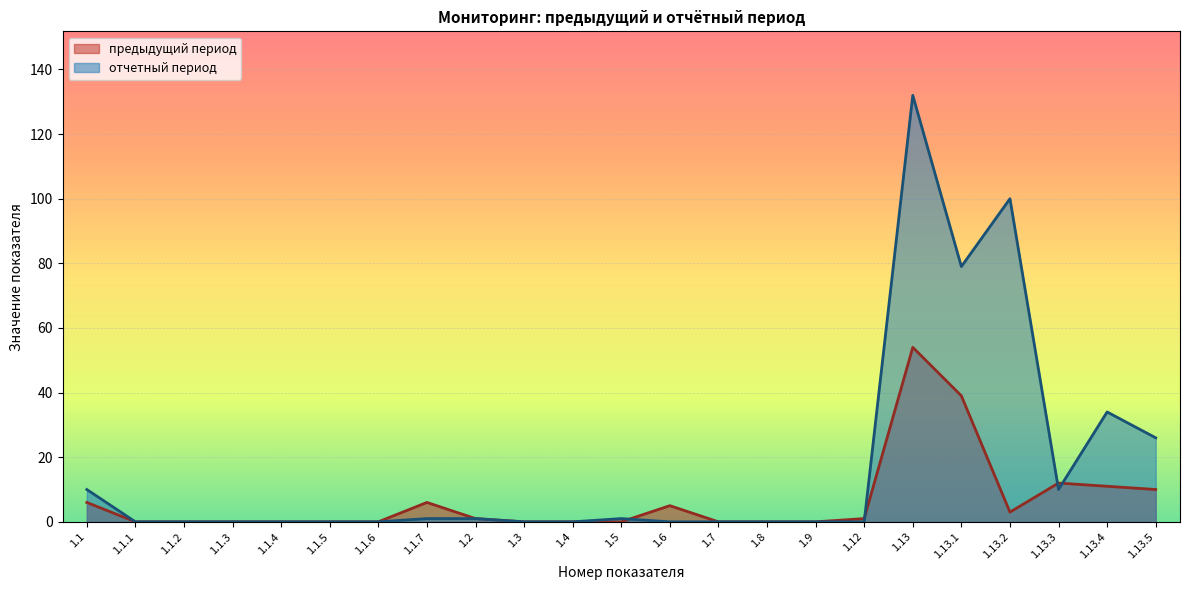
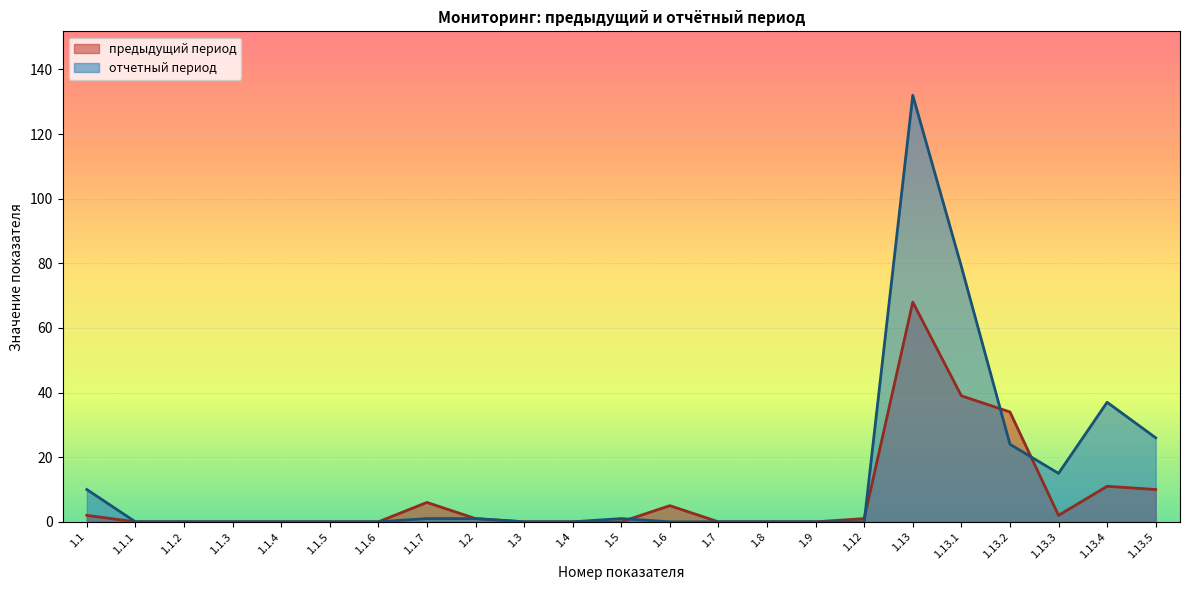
предыдущий период, 1.1: 6 -> 2
предыдущий период, 1.13: 54 -> 68
предыдущий период, 1.13.2: 3 -> 34
отчетный период, 1.13.2: 100 -> 24
предыдущий период, 1.13.3: 12 -> 2
отчетный период, 1.13.3: 10 -> 15
отчетный период, 1.13.4: 34 -> 37
